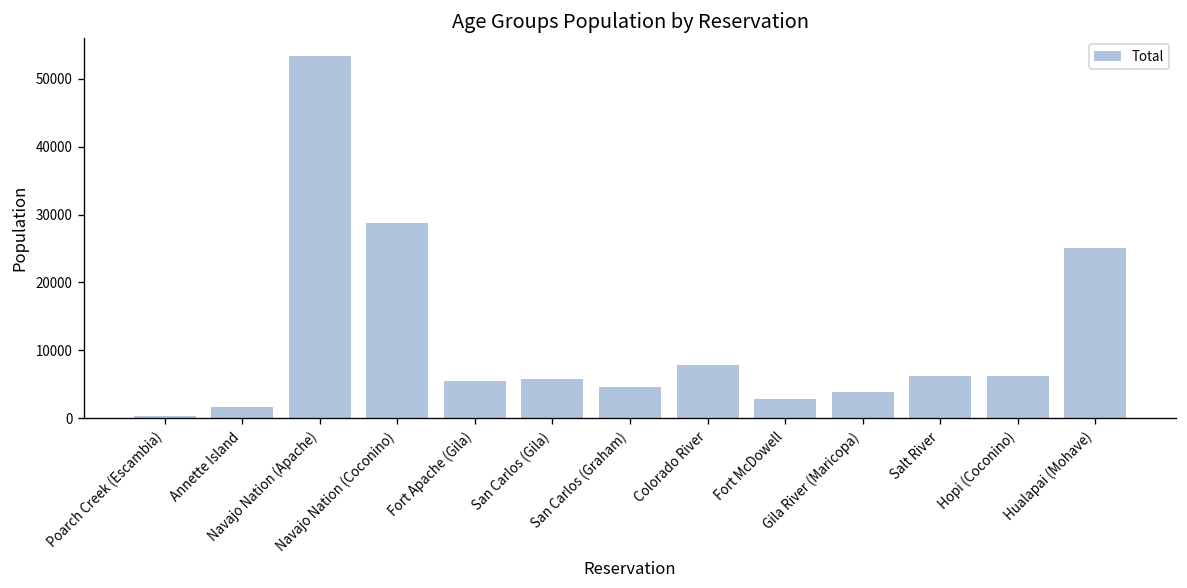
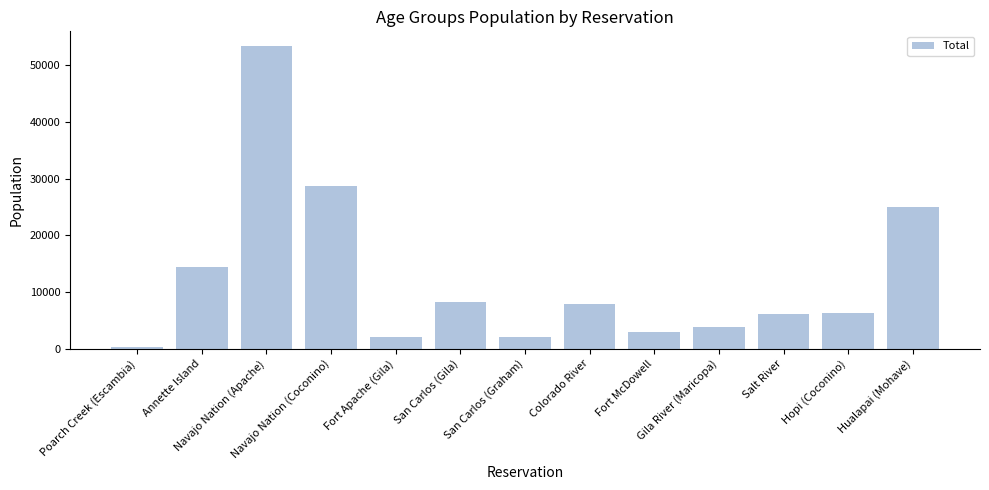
Annette Island: 2000 -> 14000
Fort Apache (Gila): 5000 -> 2000
San Carlos (Gila): 6000 -> 8000
San Carlos (Graham): 5000 -> 2000
